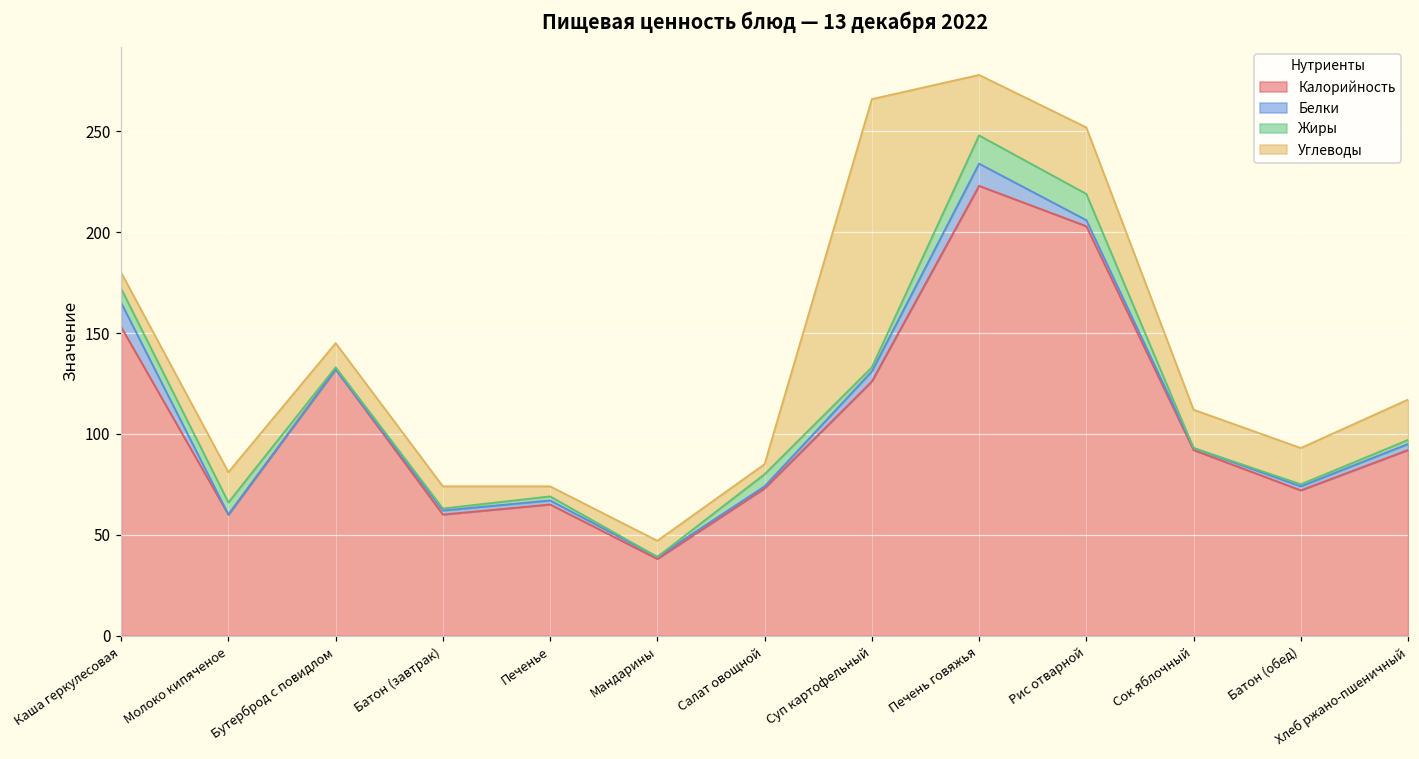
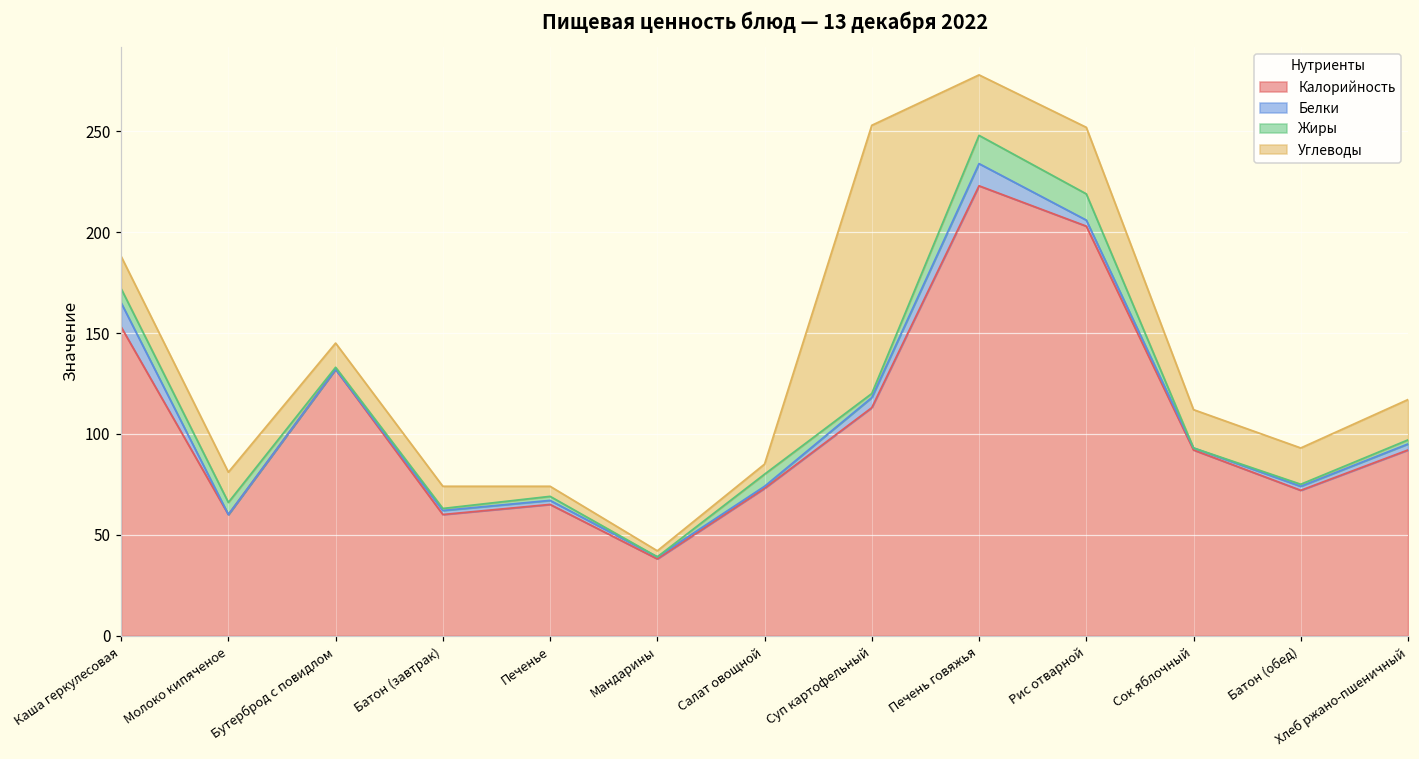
Углеводы, Каша геркулесовая: 8 -> 16
Углеводы, Мандарины: 8 -> 3
Калорийность, Суп картофельный: 126 -> 113
